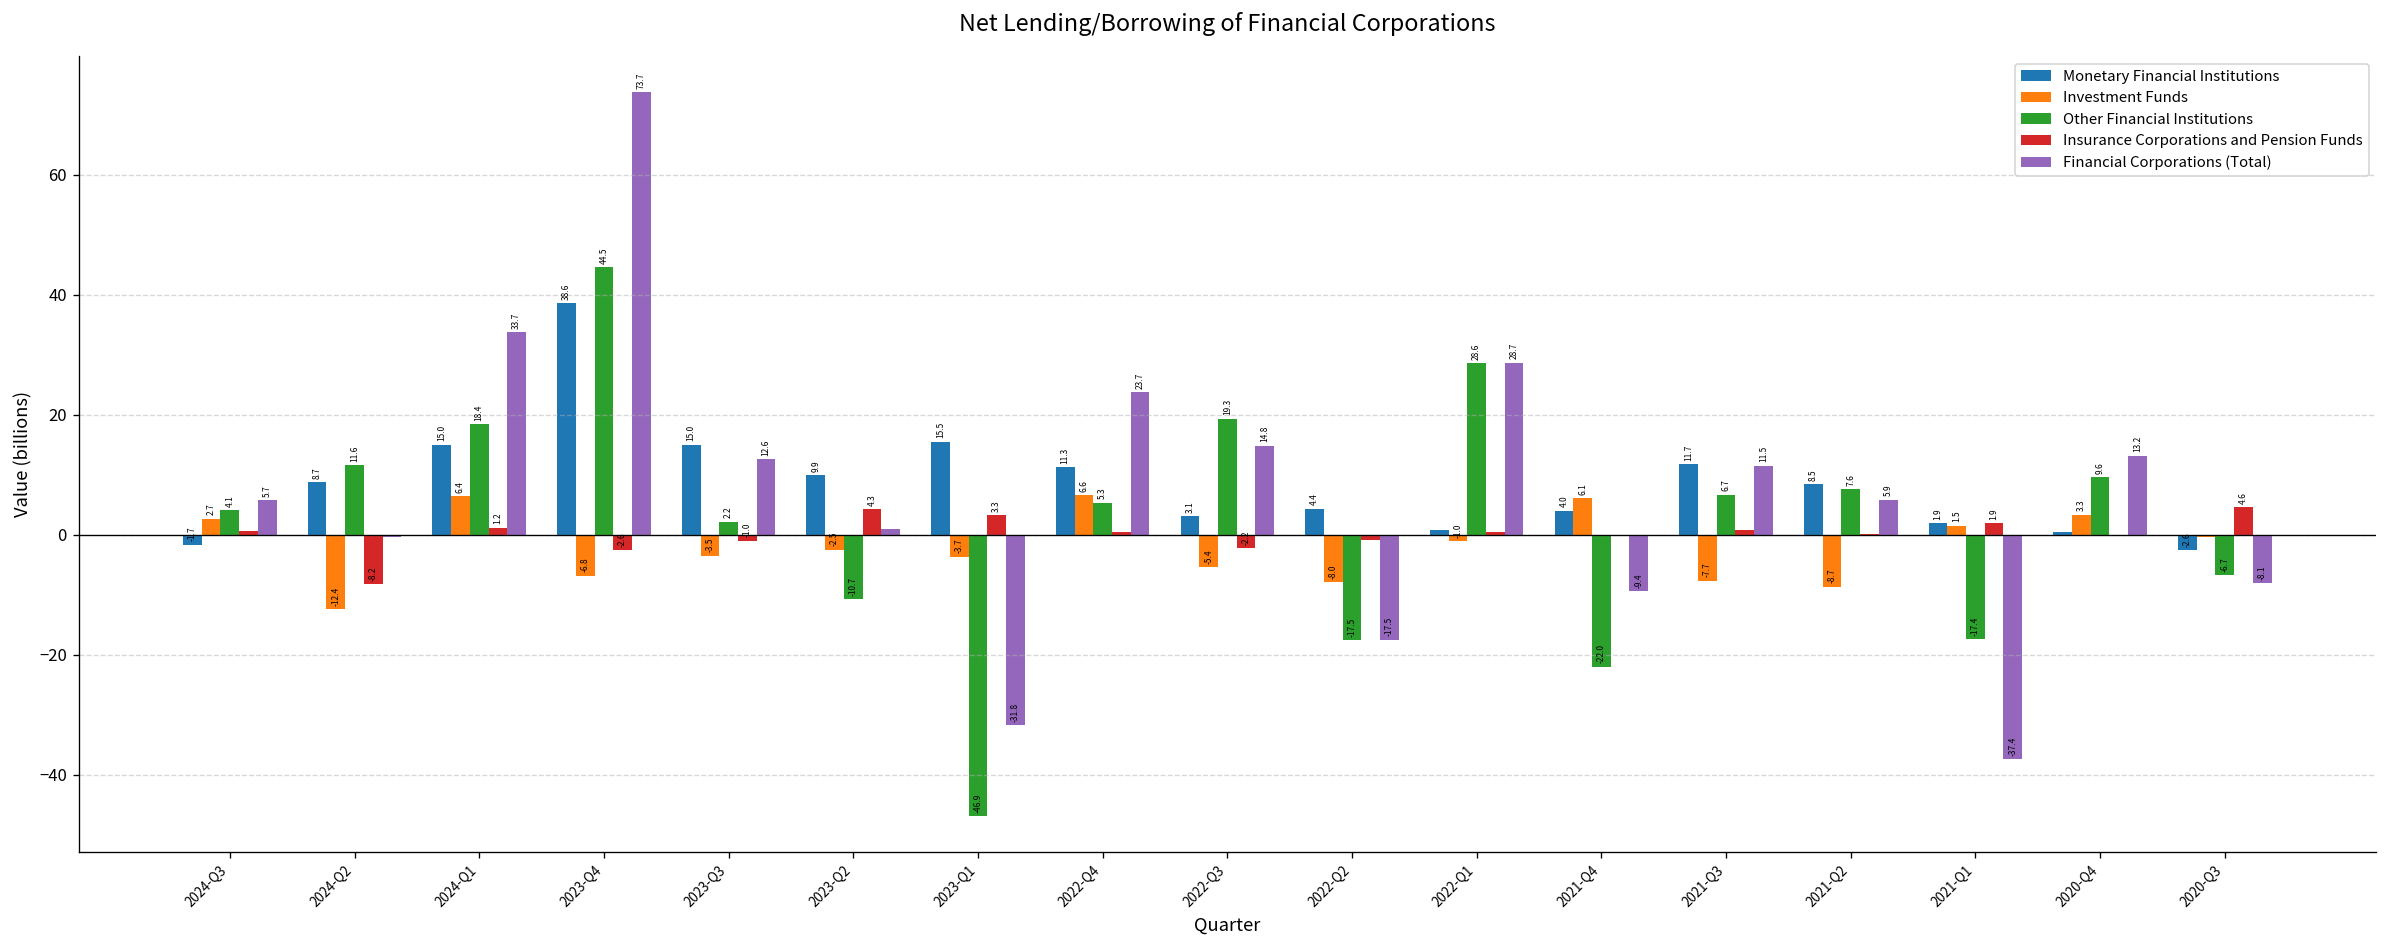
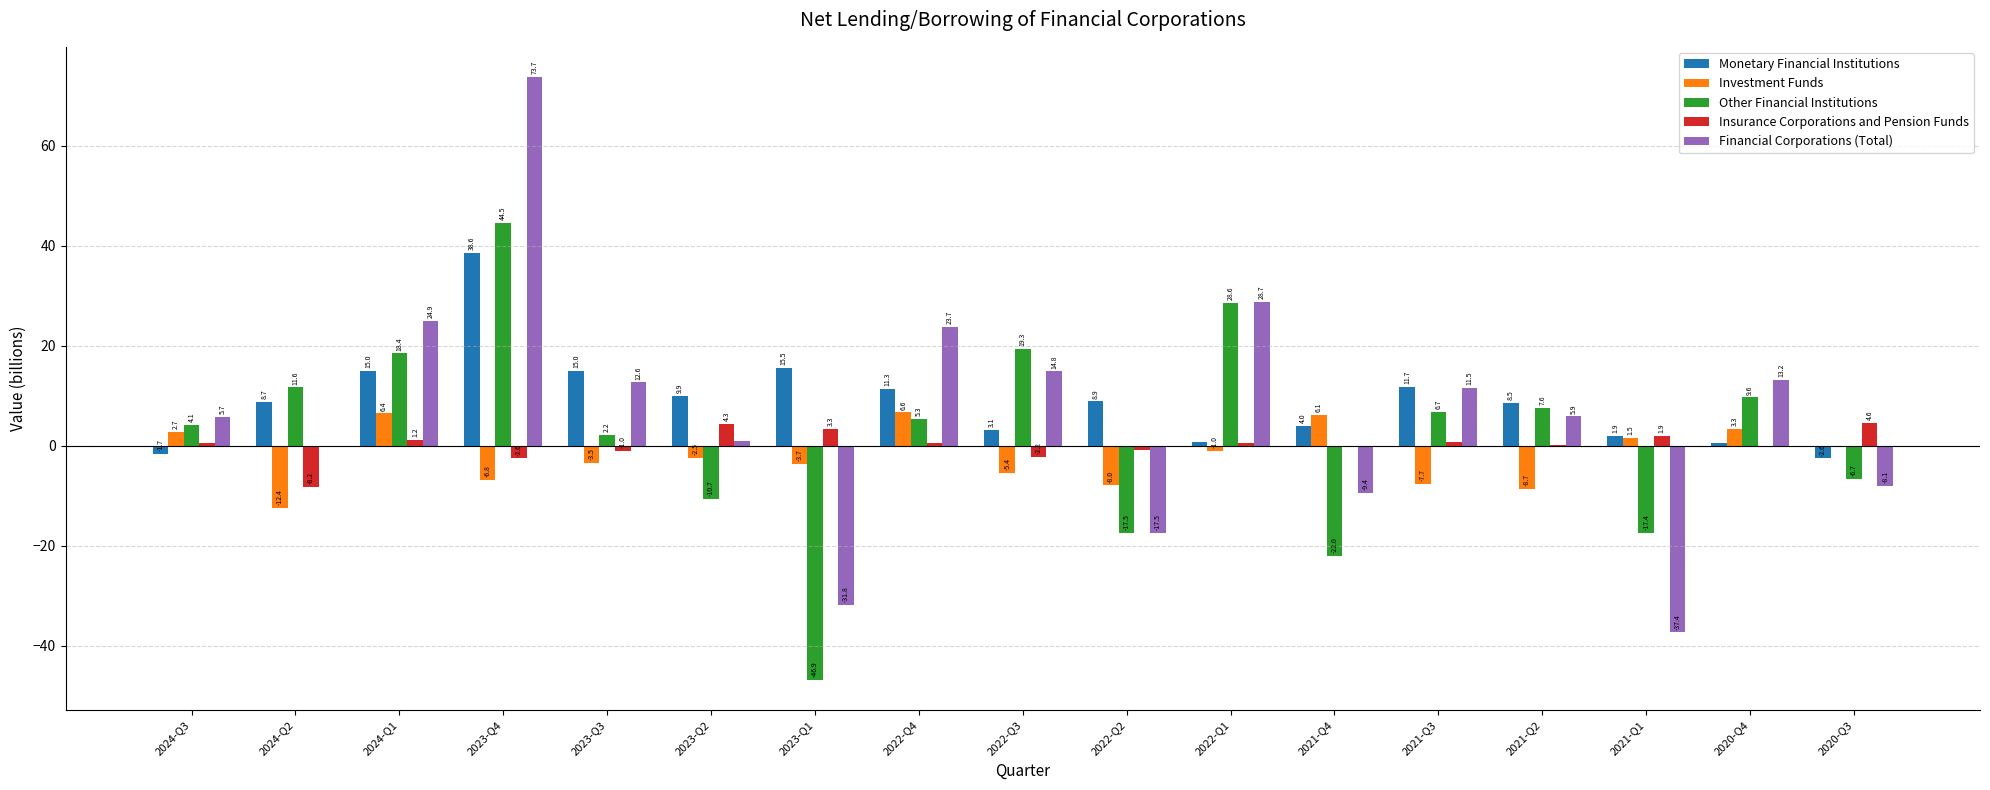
Financial Corporations (Total), 2024-Q1: 33.7 -> 24.9
Monetary Financial Institutions, 2022-Q2: 4.4 -> 8.9
